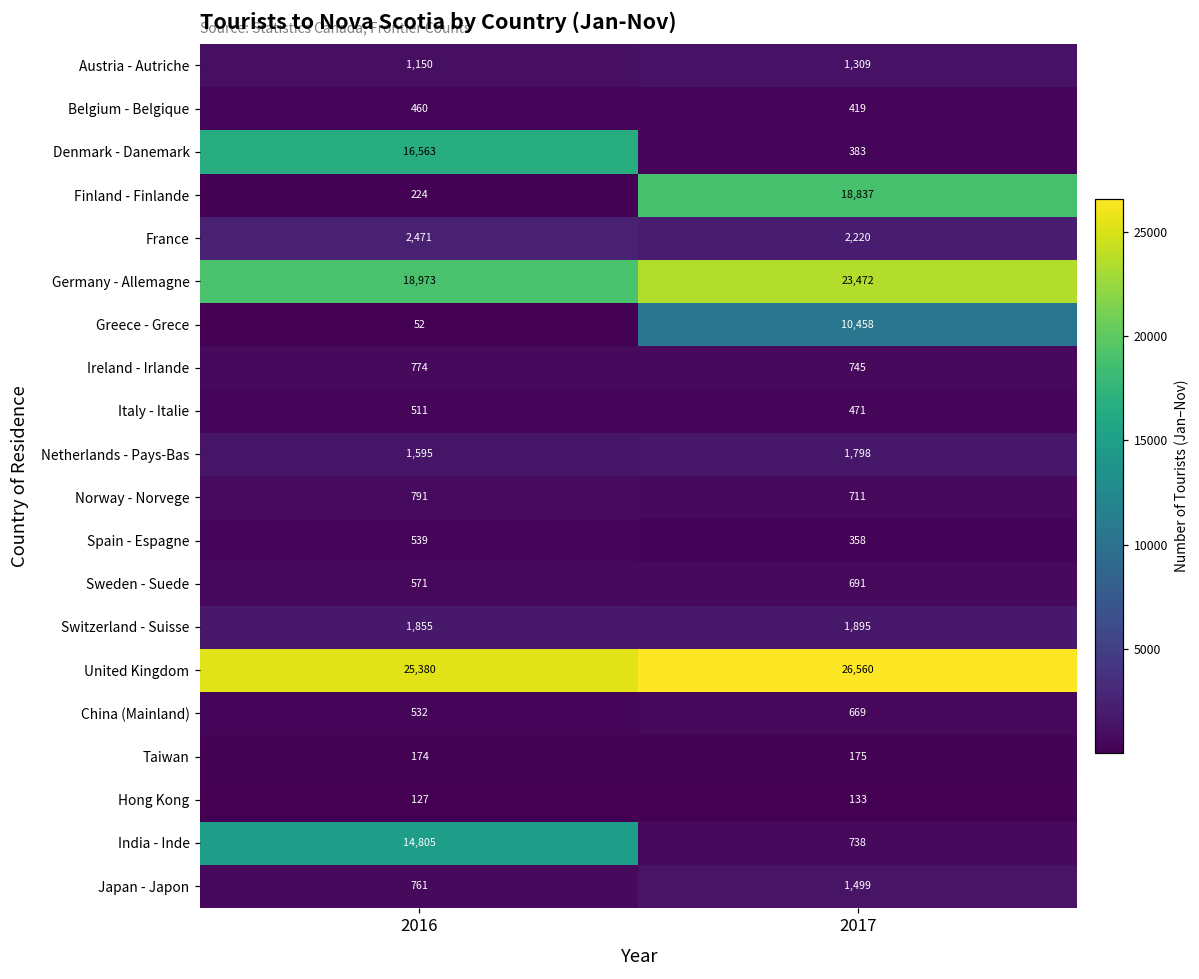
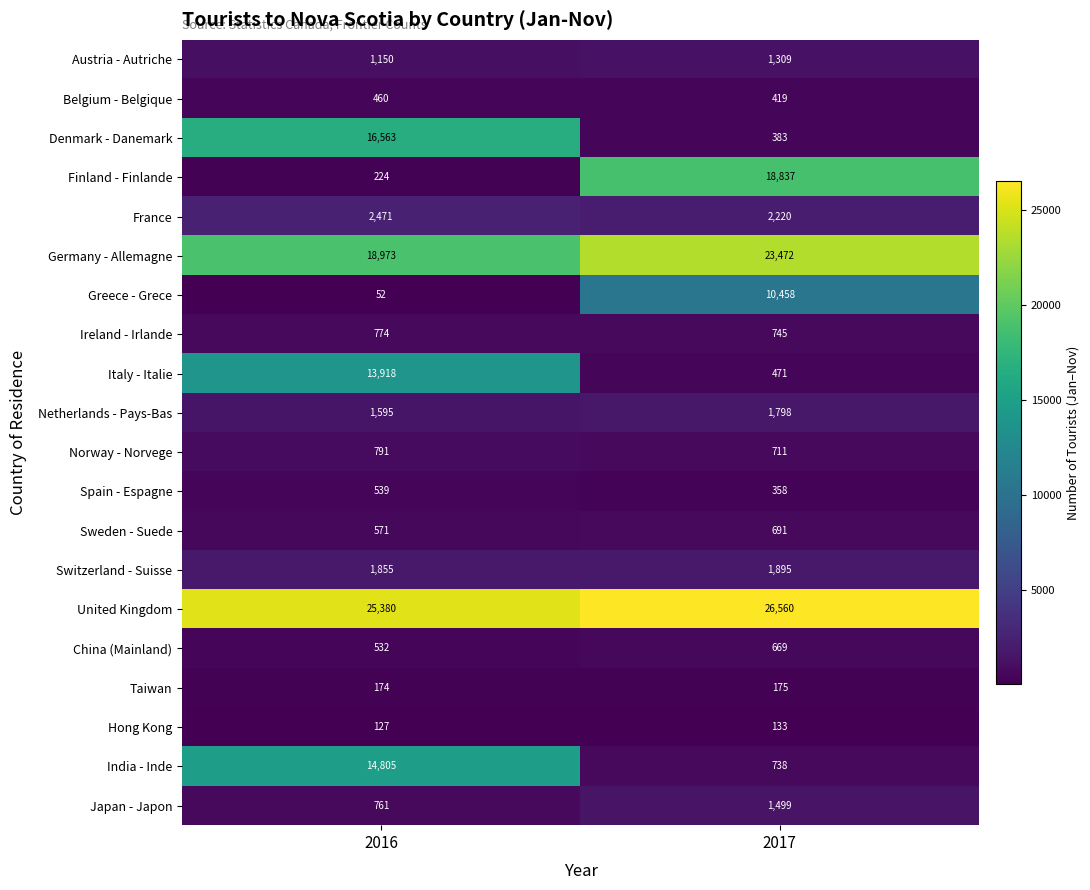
Italy - Italie, 2016: 511 -> 13,918
